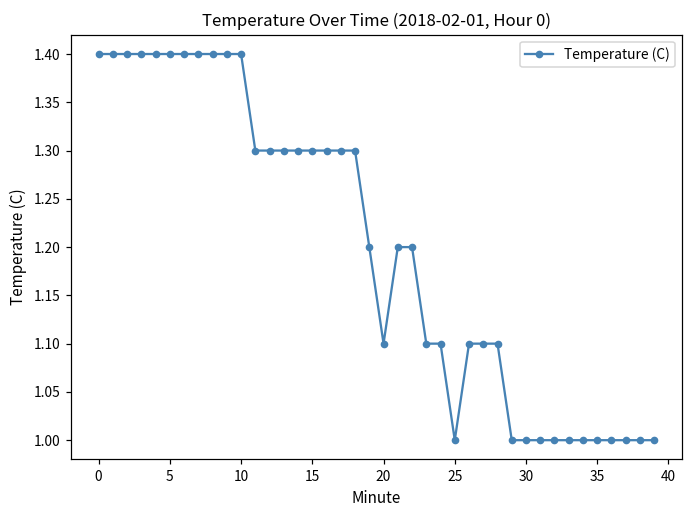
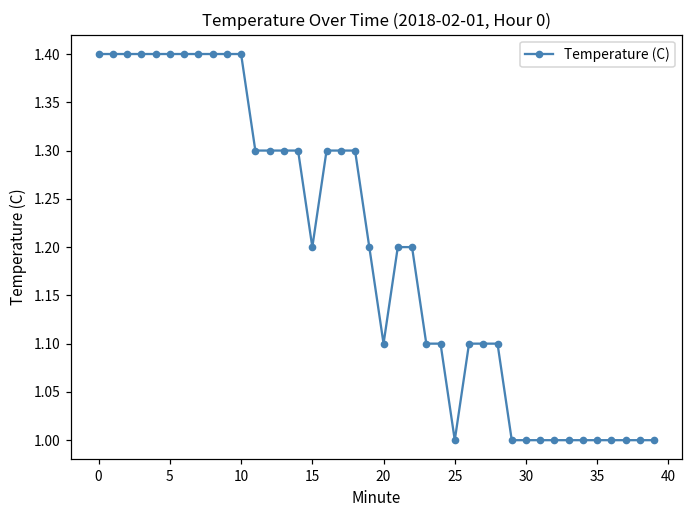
15: 1.3 -> 1.2
